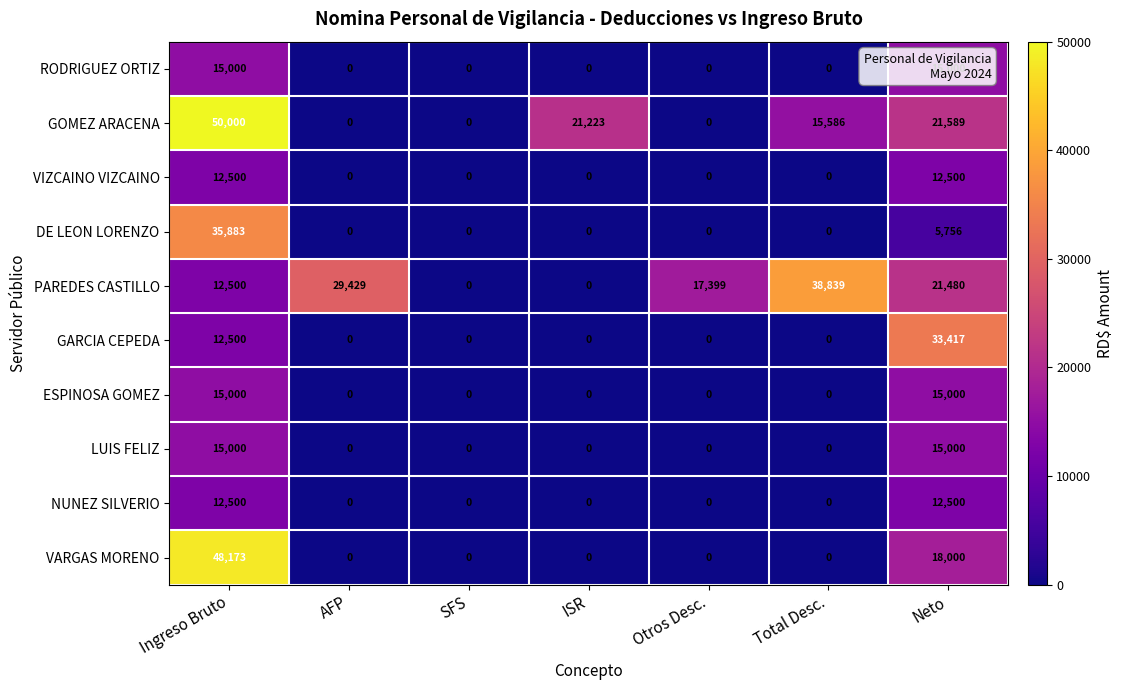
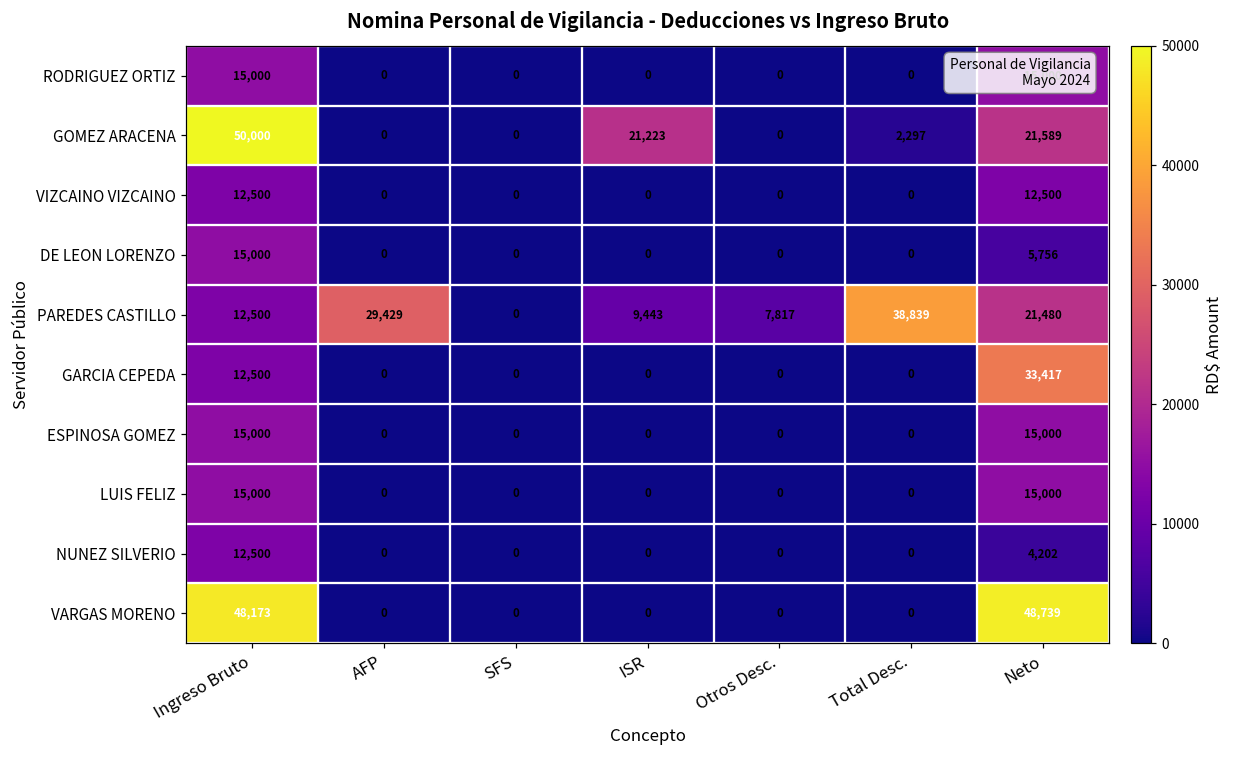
GOMEZ ARACENA, Total Desc.: 15,586 -> 2,297
DE LEON LORENZO, Ingreso Bruto: 35,883 -> 15,000
PAREDES CASTILLO, ISR: 0 -> 9,443
PAREDES CASTILLO, Otros Desc.: 17,399 -> 7,817
NUNEZ SILVERIO, Neto: 12,500 -> 4,202
VARGAS MORENO, Neto: 18,000 -> 48,739
